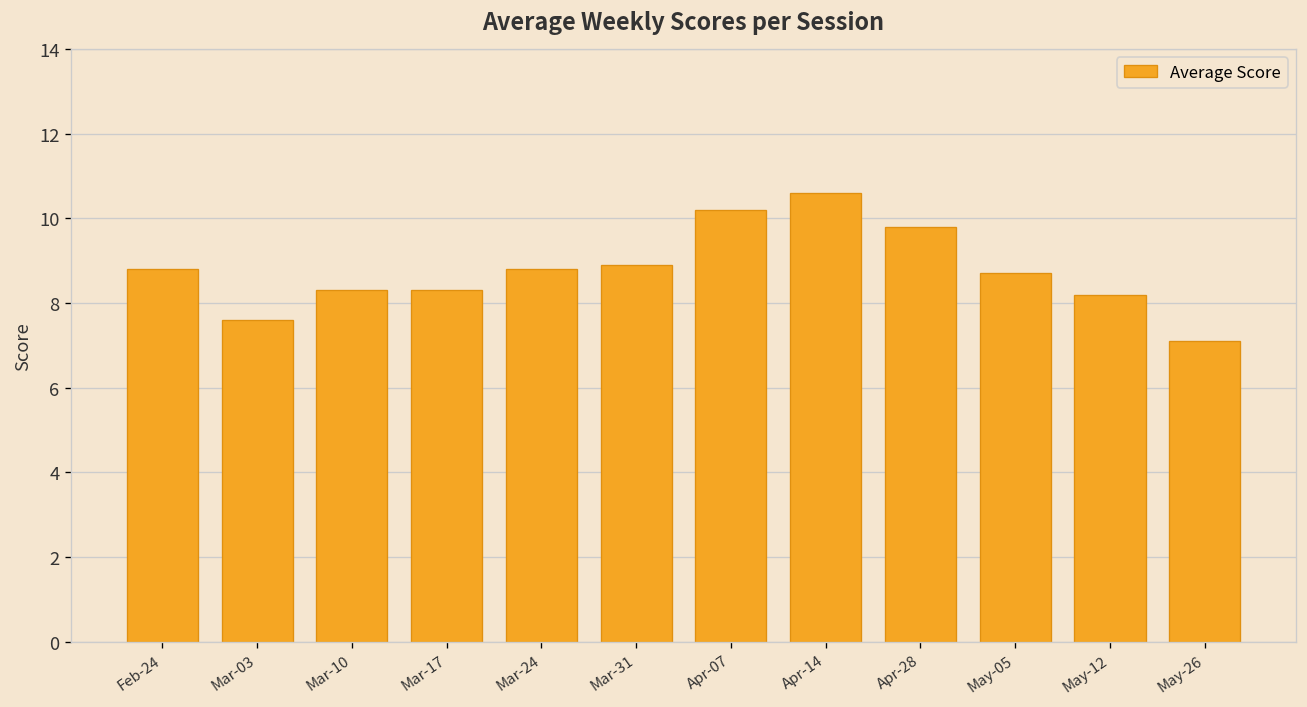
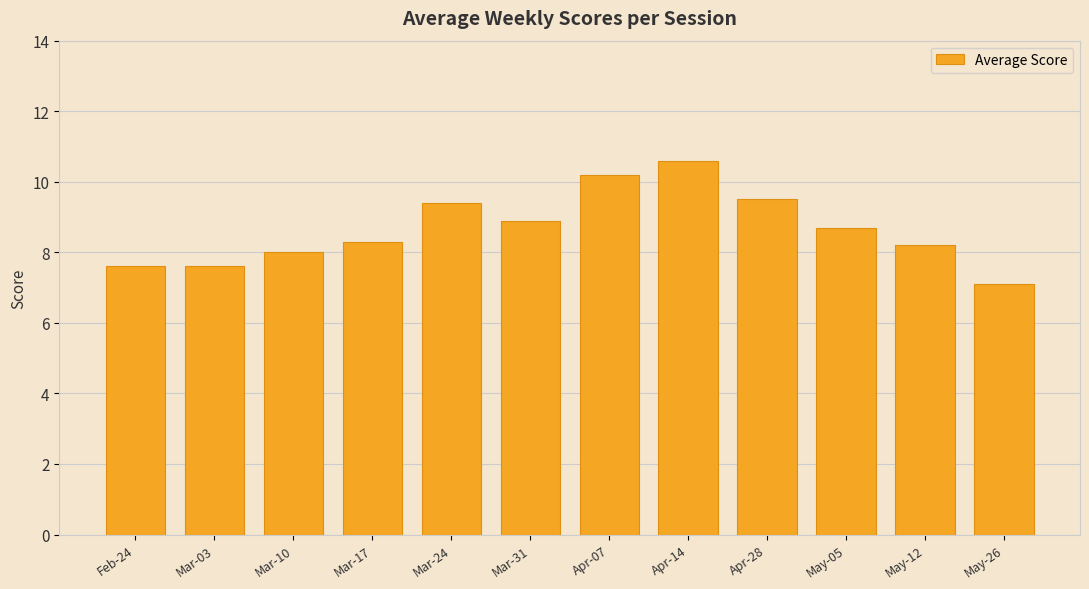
Feb-24: 8.8 -> 7.6
Mar-10: 8.3 -> 8.0
Mar-24: 8.8 -> 9.4
Apr-28: 9.8 -> 9.5
